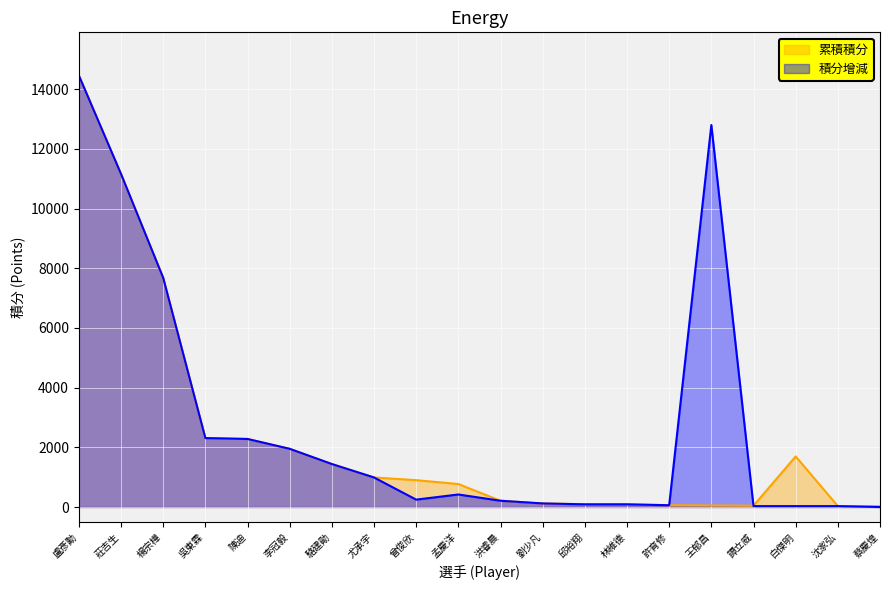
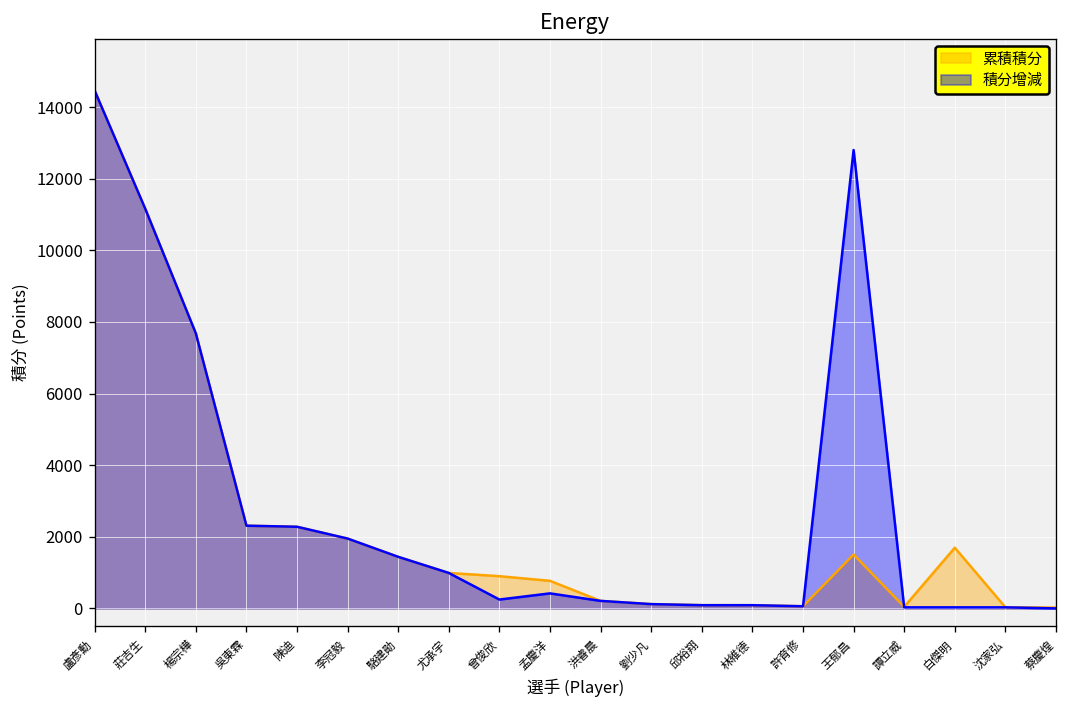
累積積分, 王郁昌: 100 -> 1500
